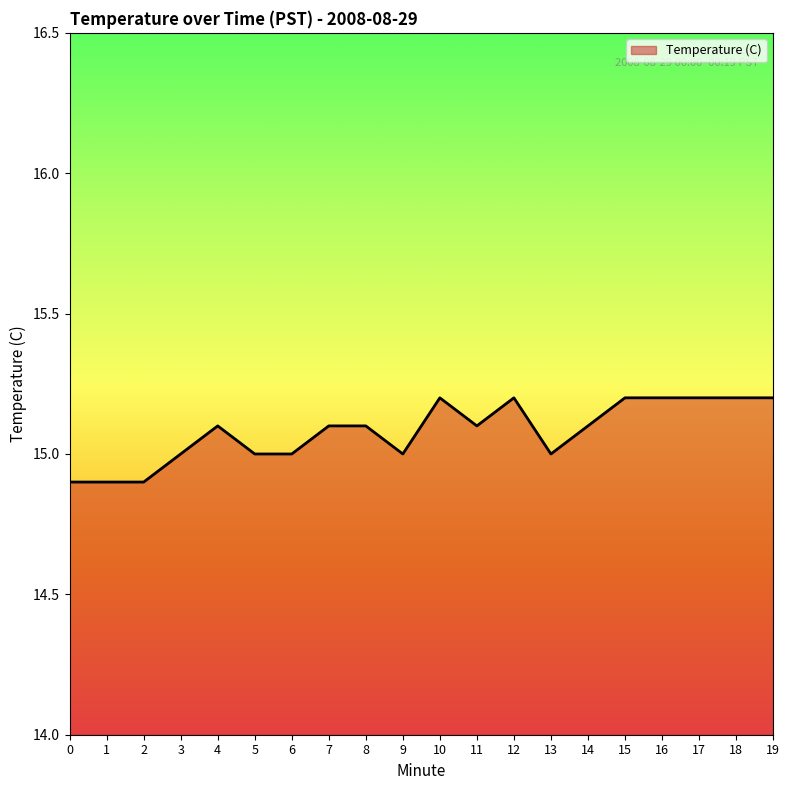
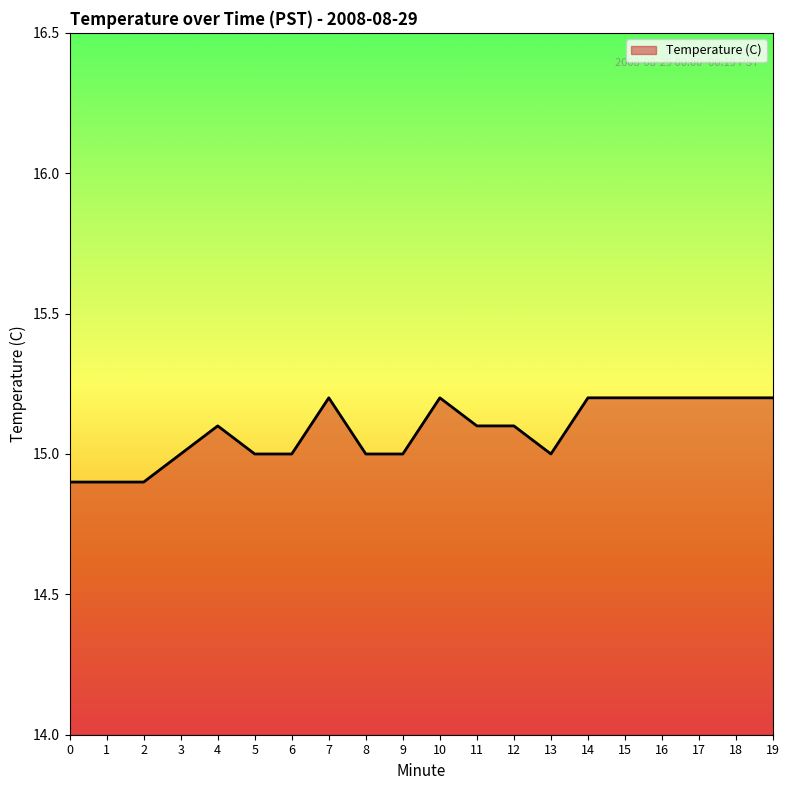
7: 15.1 -> 15.2
8: 15.1 -> 15.0
12: 15.2 -> 15.1
14: 15.1 -> 15.2
